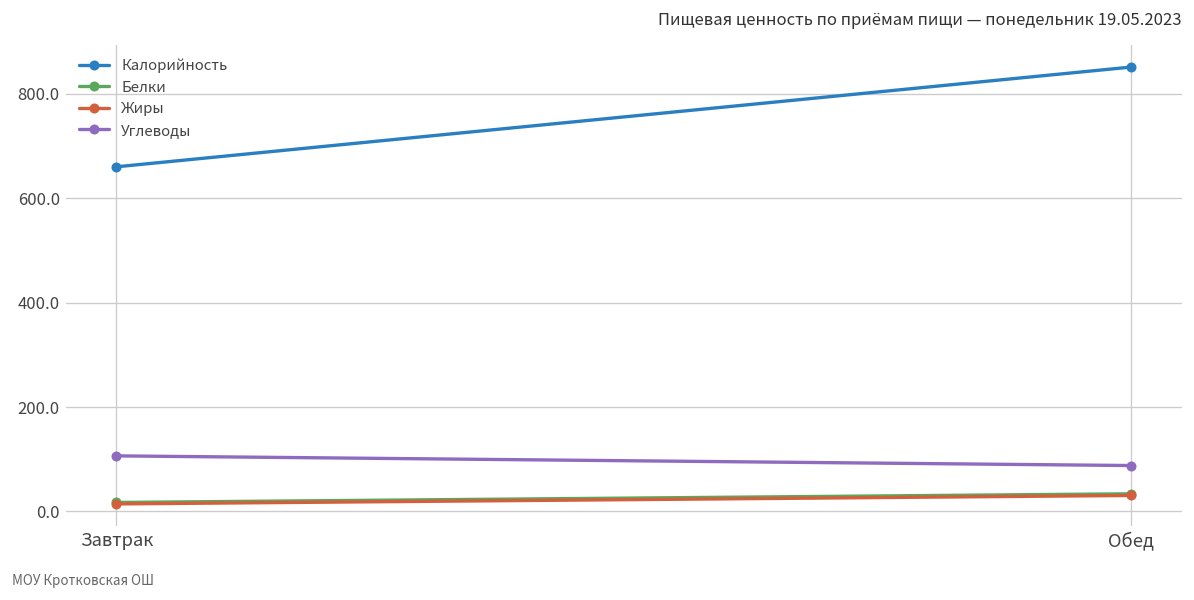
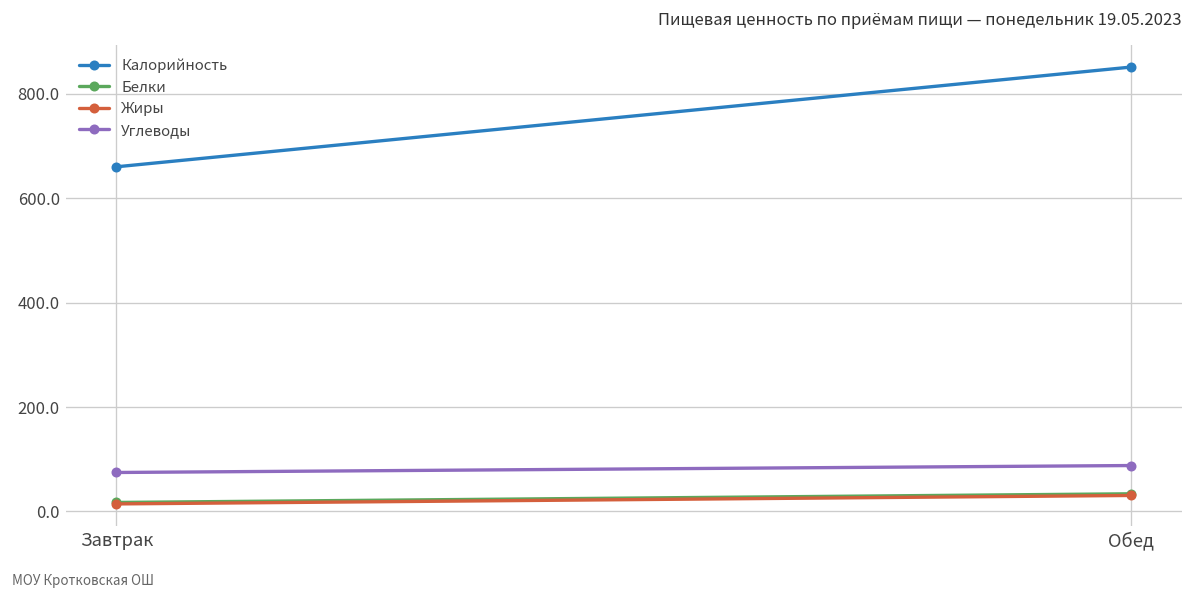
Углеводы, Завтрак: 110 -> 70
